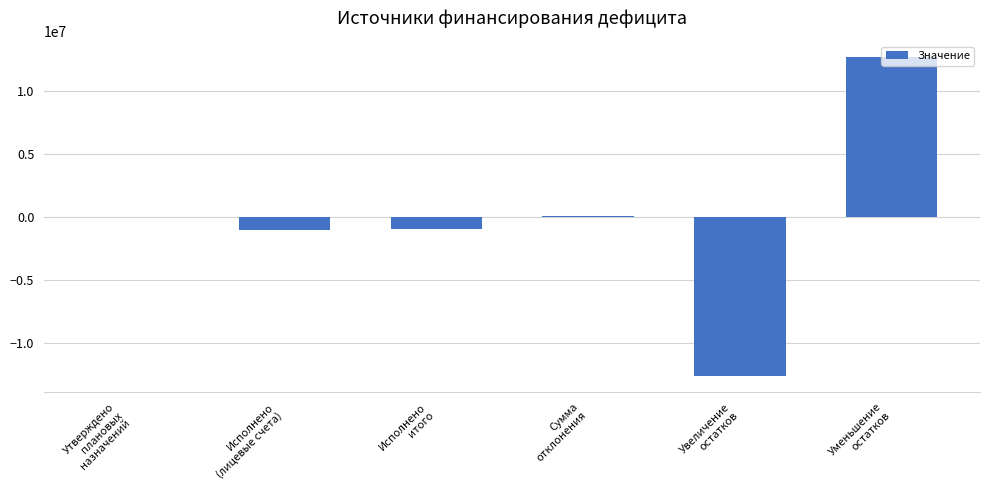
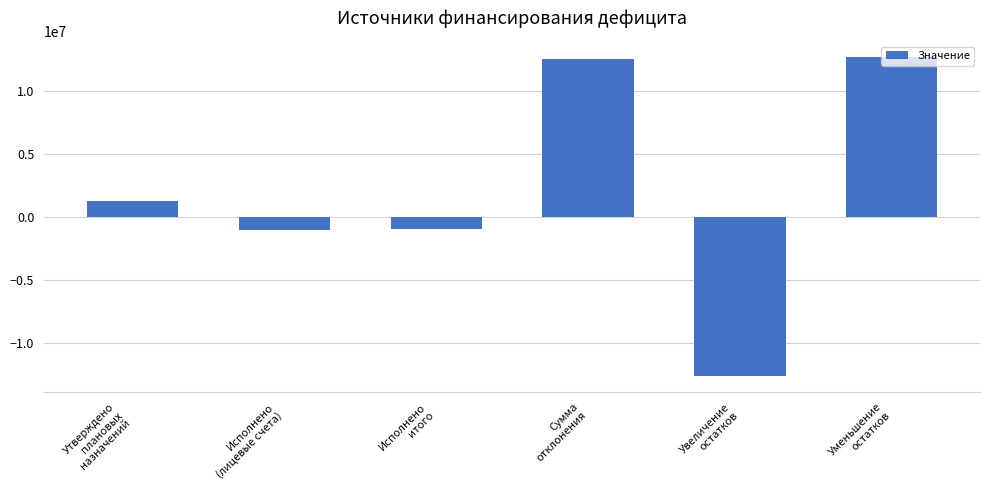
Утверждено плановых назначений: 0 -> 1200000
Сумма отклонения: 0 -> 12500000
